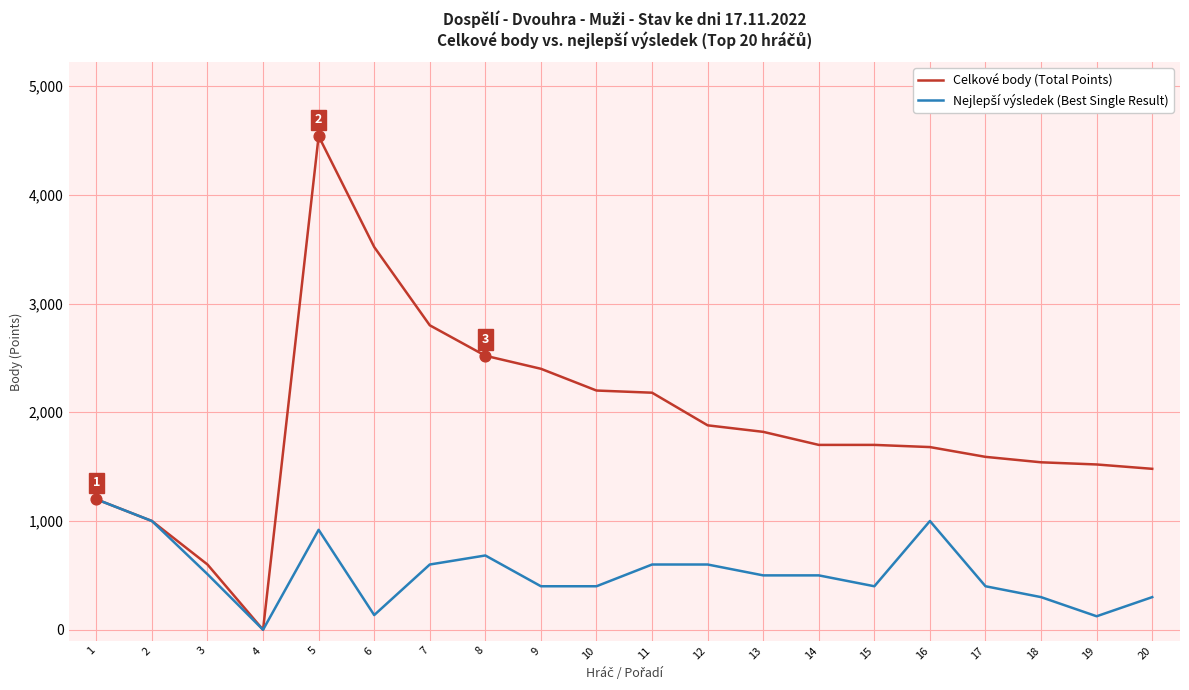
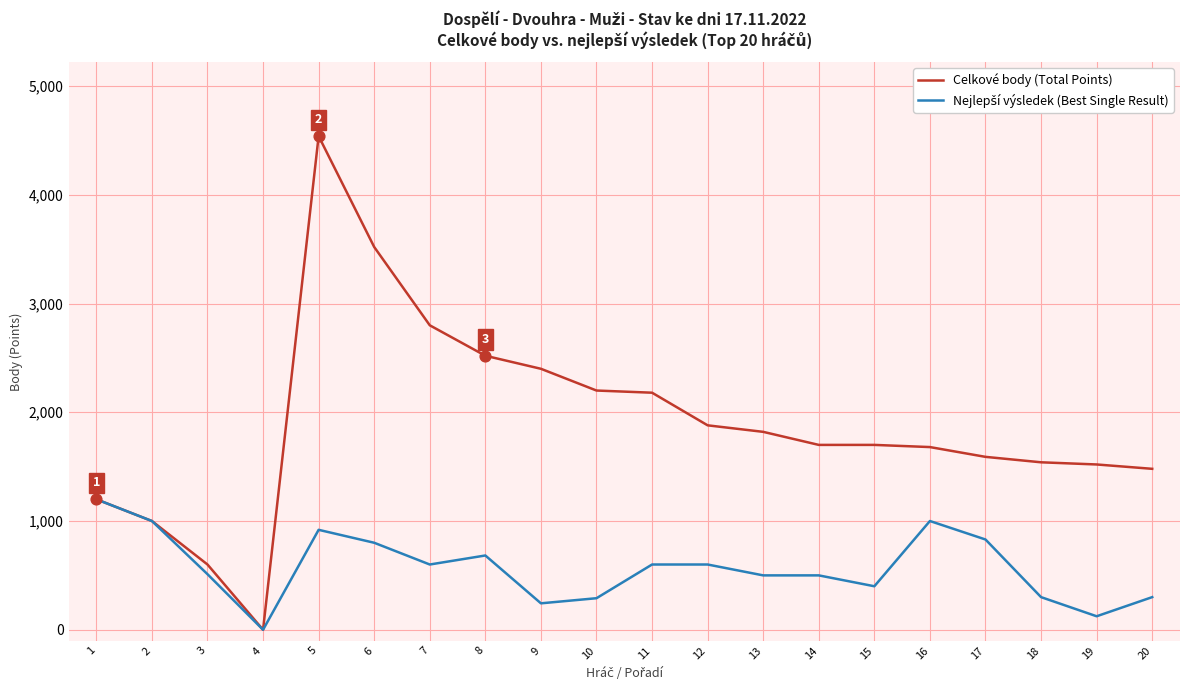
Nejlepší výsledek (Best Single Result), 6: 140 -> 800
Nejlepší výsledek (Best Single Result), 9: 400 -> 240
Nejlepší výsledek (Best Single Result), 10: 400 -> 290
Nejlepší výsledek (Best Single Result), 17: 400 -> 830
